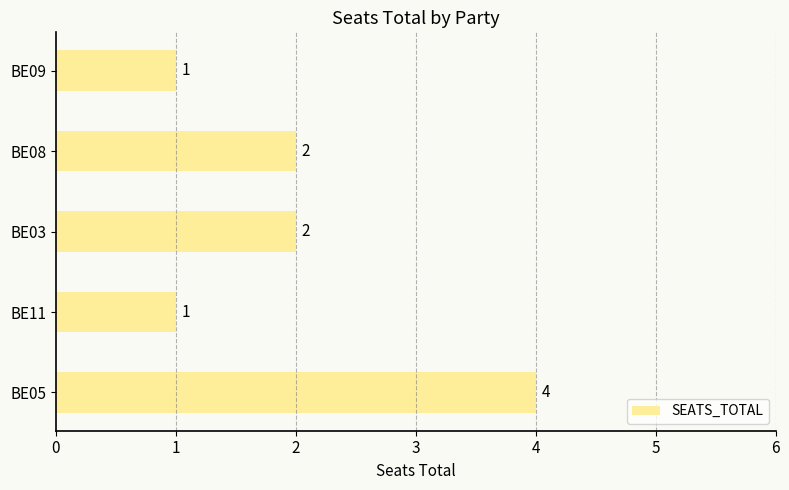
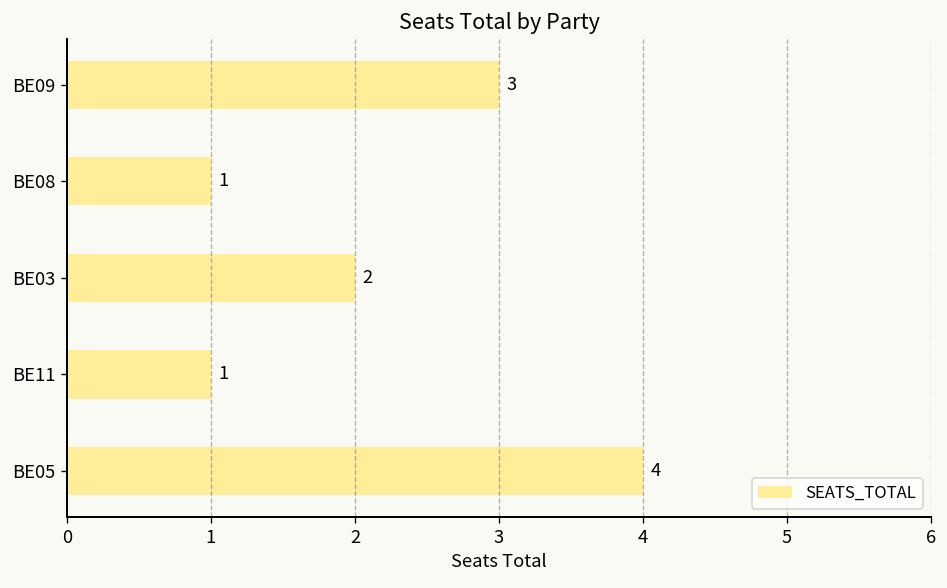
BE09: 1 -> 3
BE08: 2 -> 1
